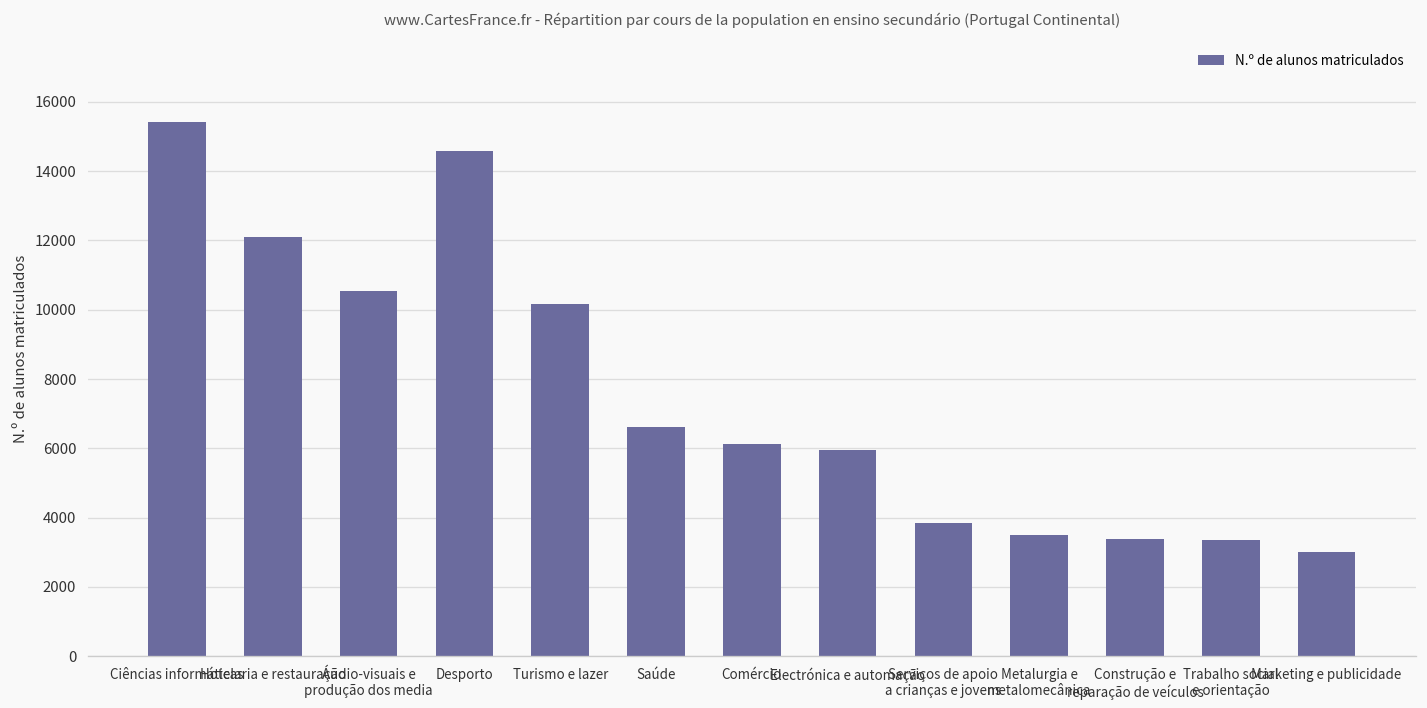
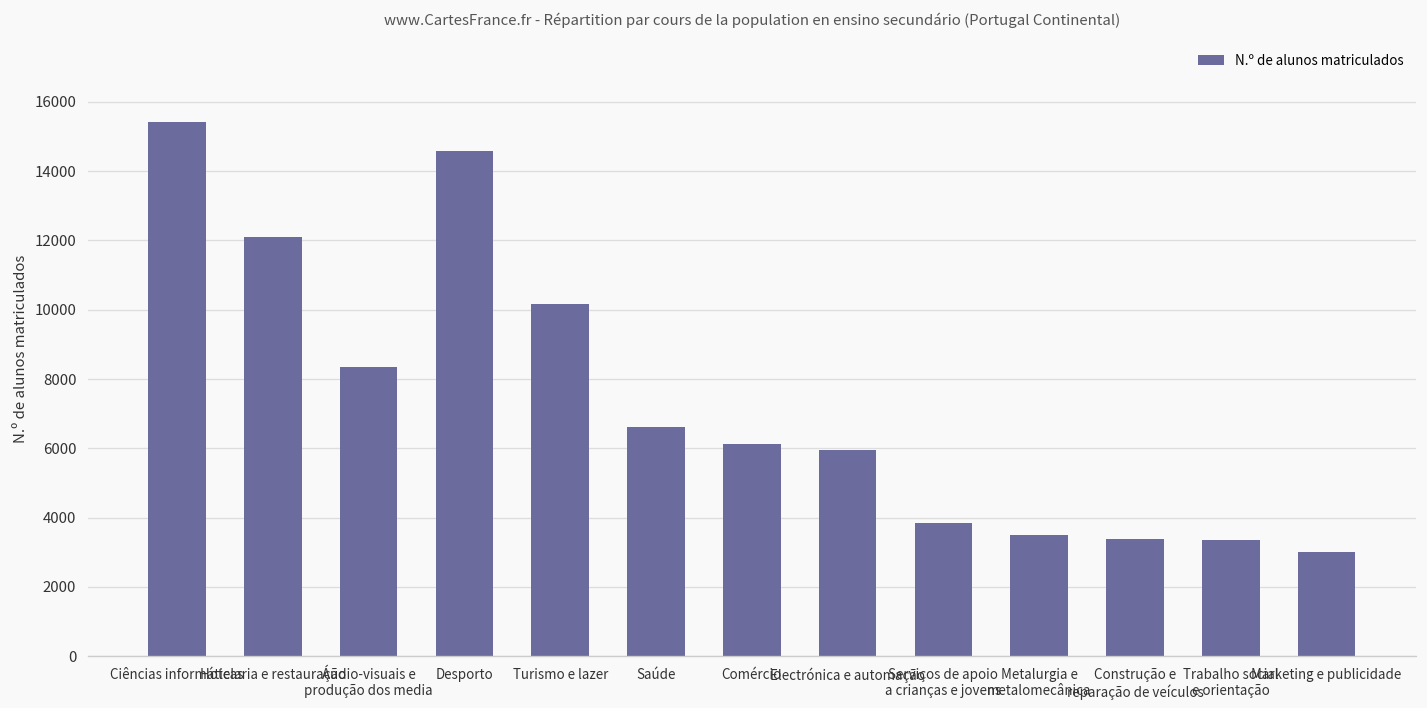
Áudio-visuais e produção dos media: 10600 -> 8300
